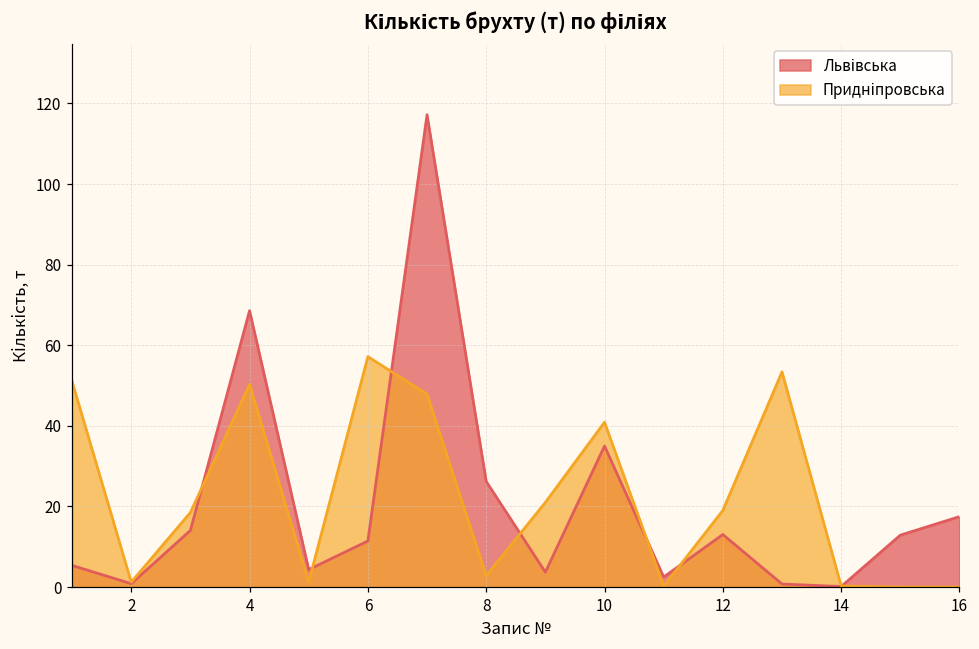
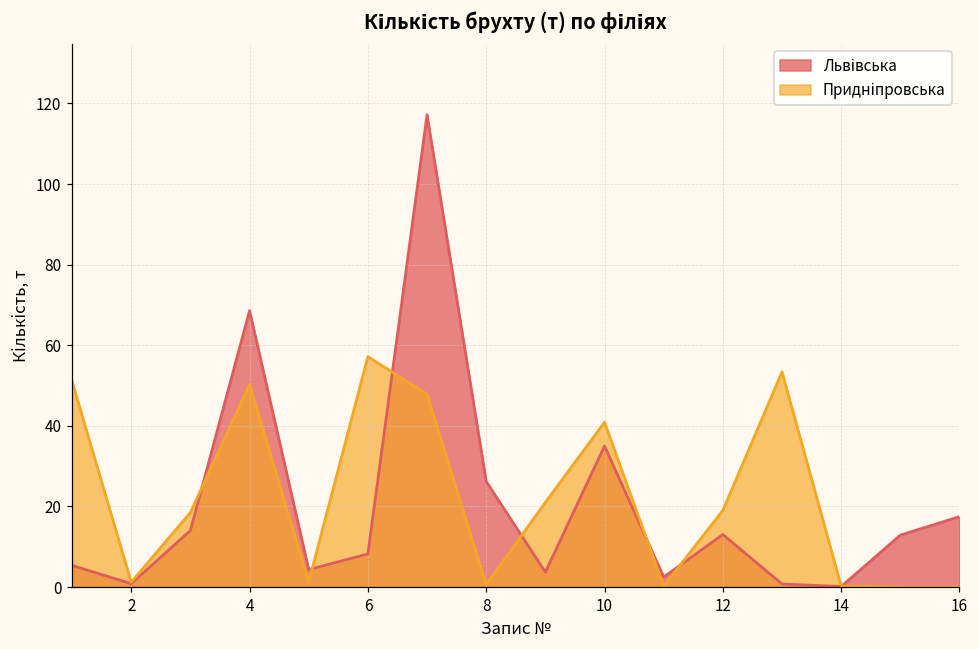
Львівська, 6: 11 -> 8
Придніпровська, 8: 3 -> 1
